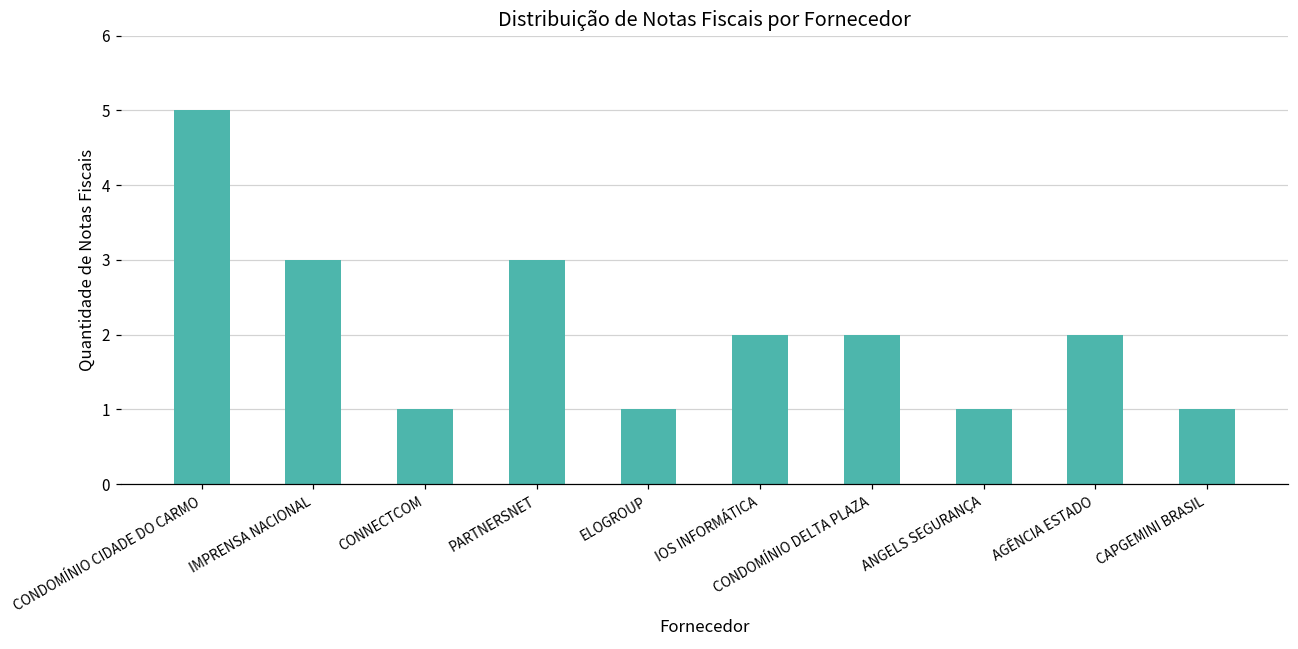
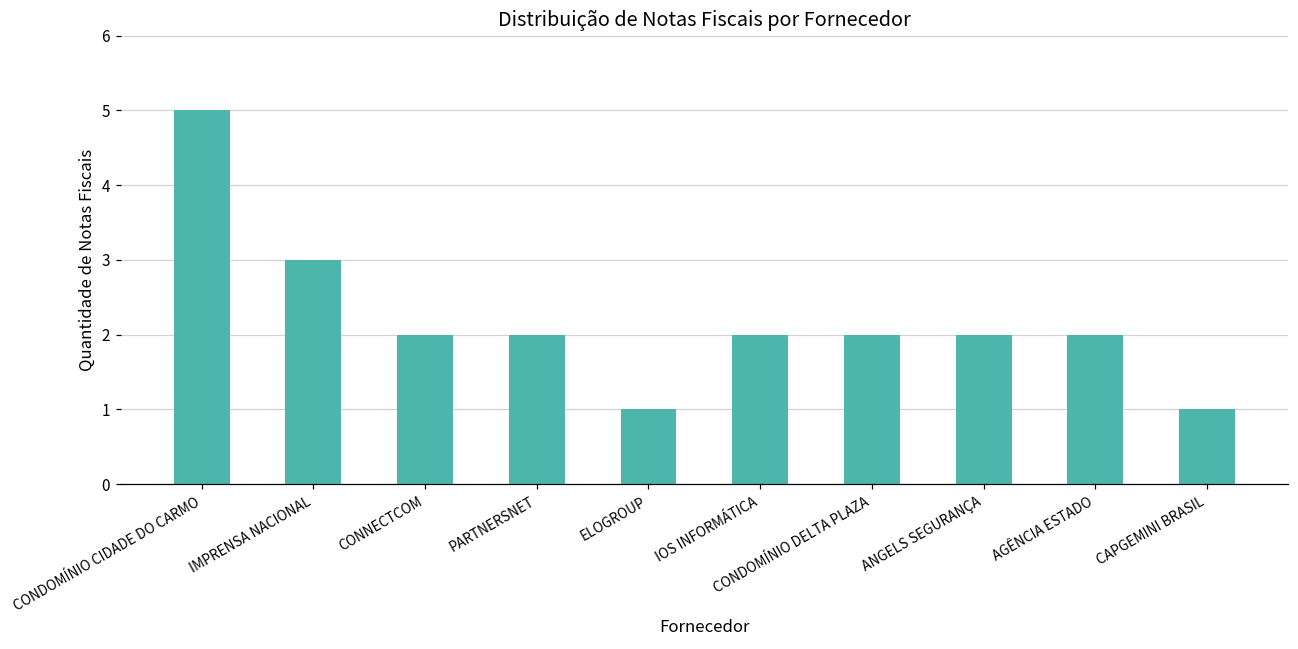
CONNECTCOM: 1 -> 2
PARTNERSNET: 3 -> 2
ANGELS SEGURANÇA: 1 -> 2
